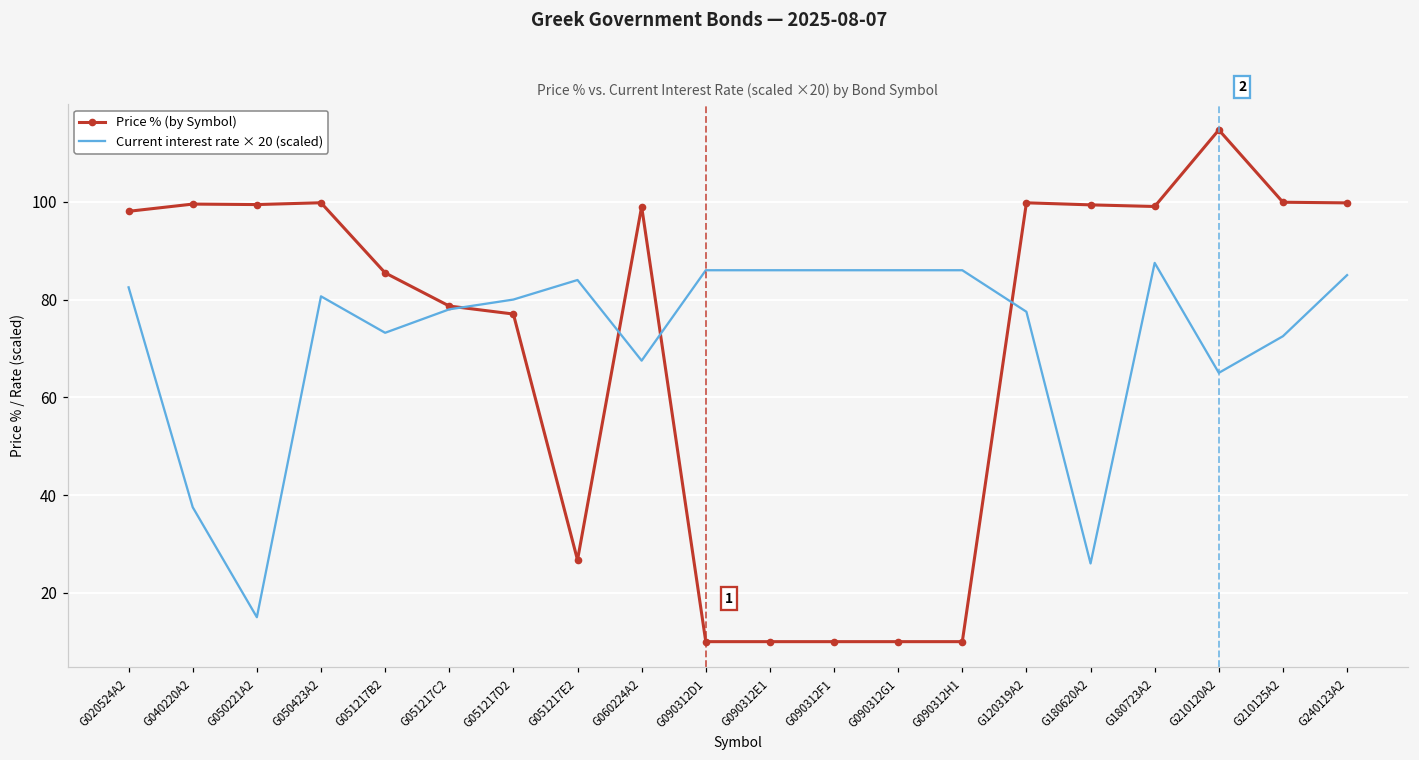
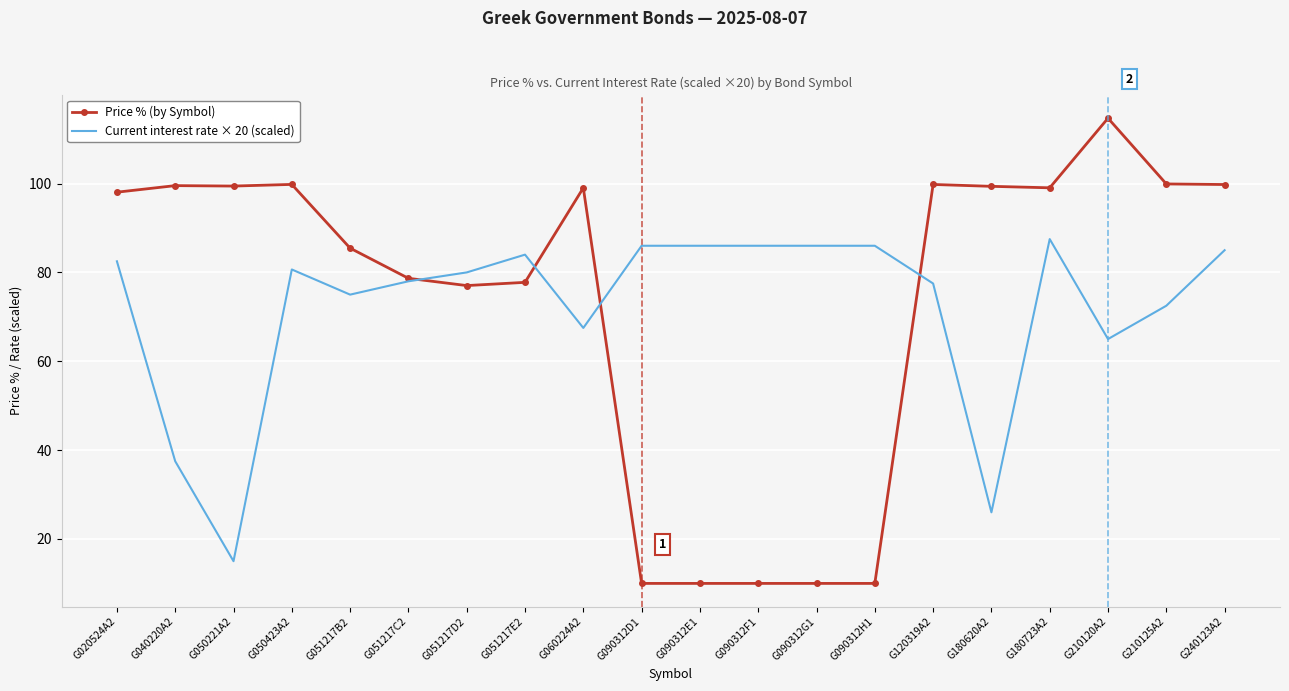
Current interest rate × 20 (scaled), G051217B2: 73 -> 75
Price % (by Symbol), G051217E2: 27 -> 78
